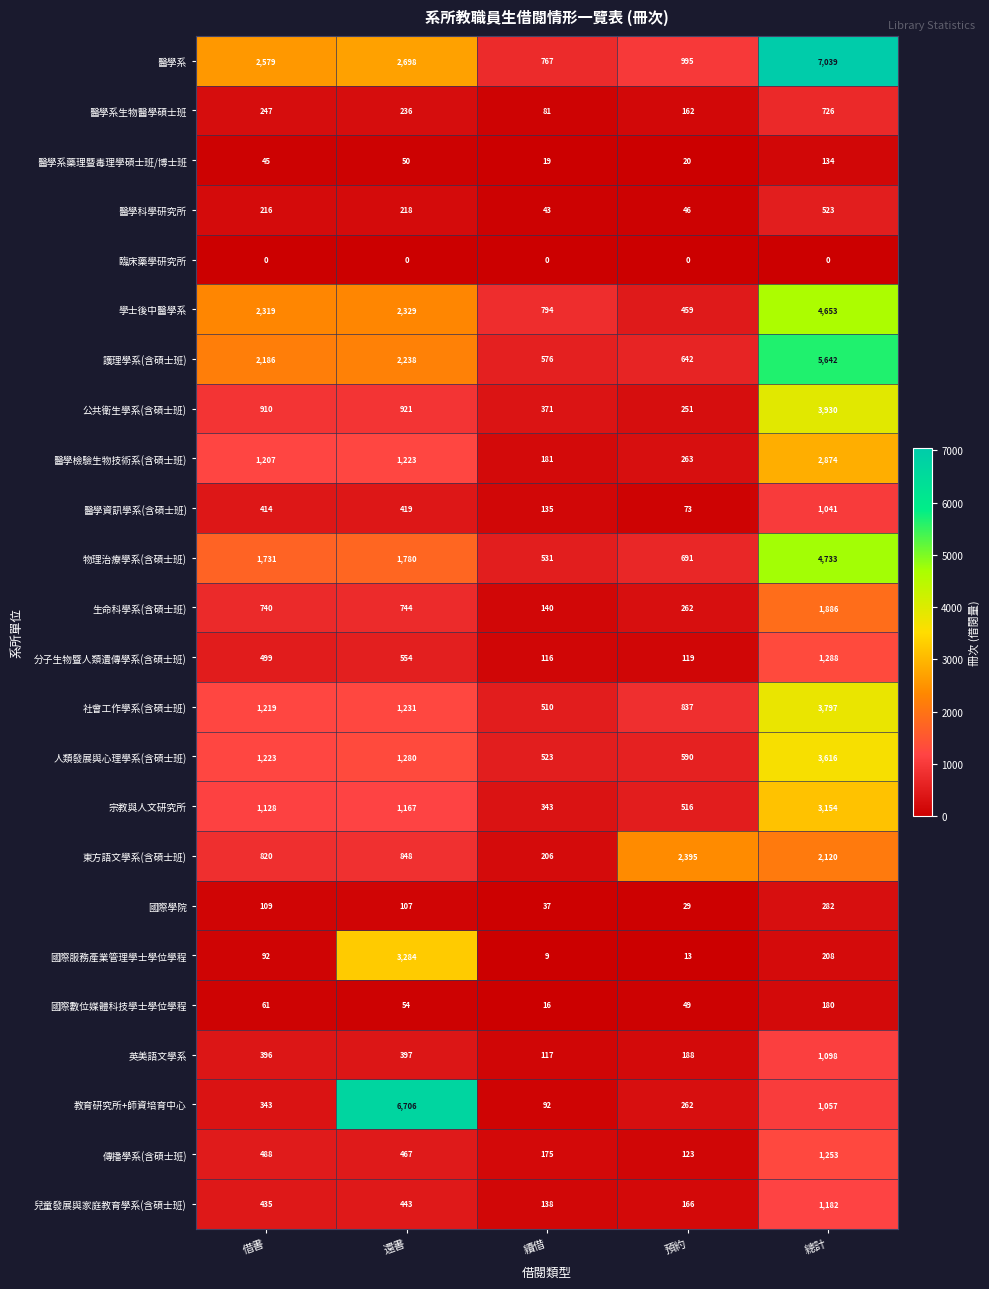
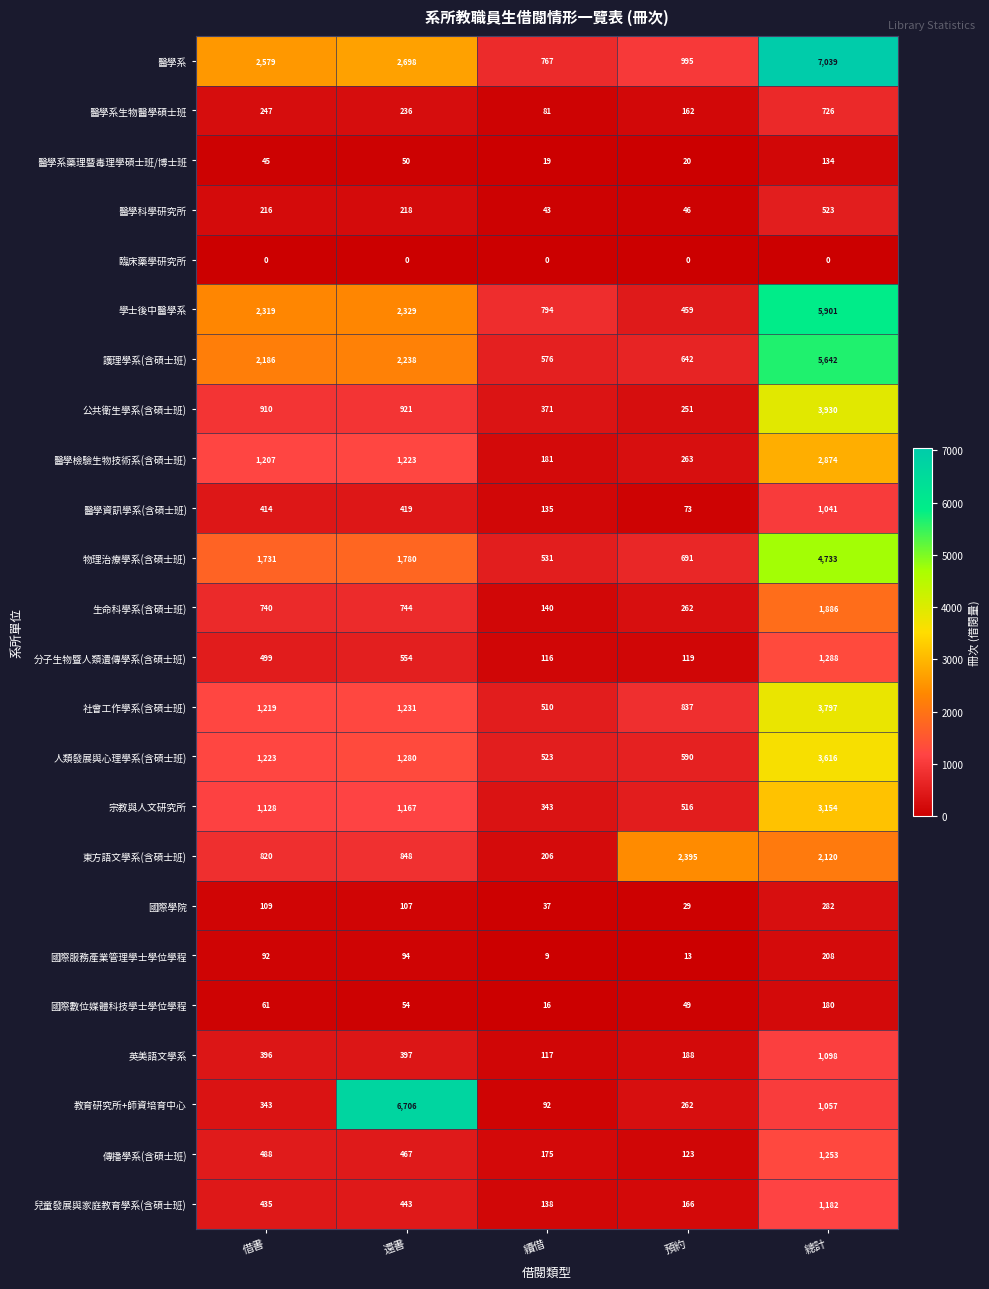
學士後中醫學系, 總計: 4,653 -> 5,901
國際服務產業管理學士學位學程, 還書: 3,284 -> 94
